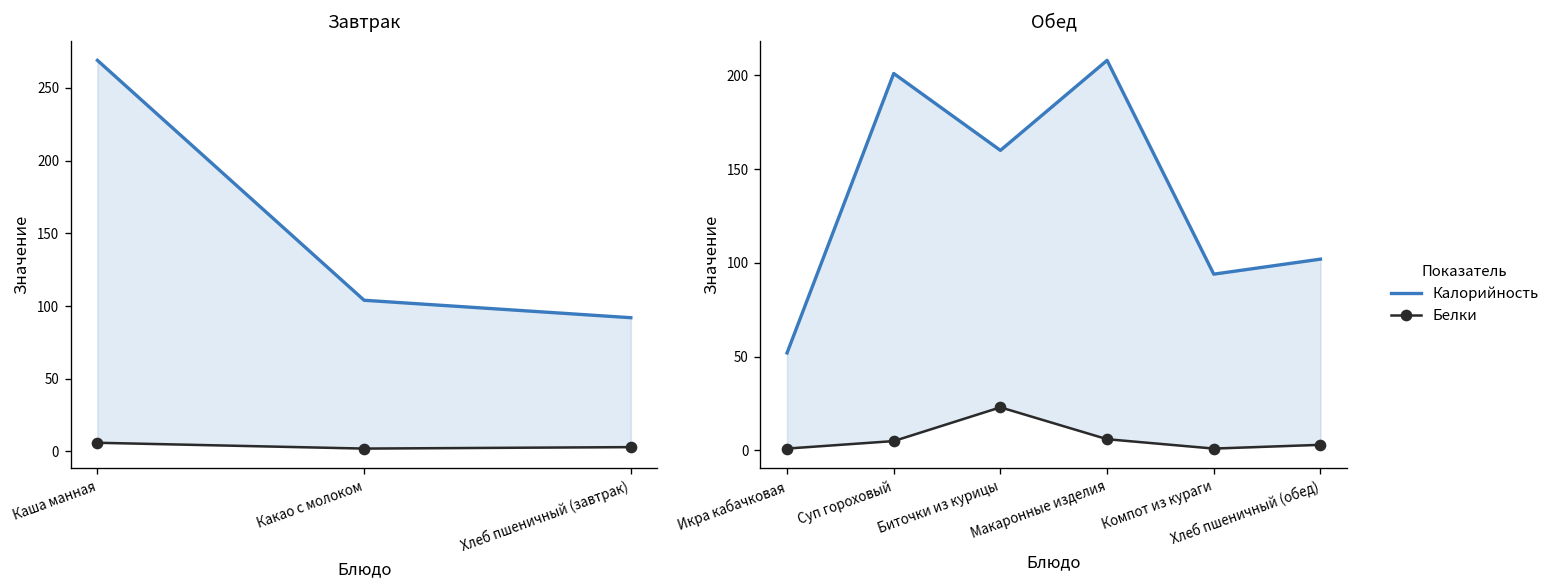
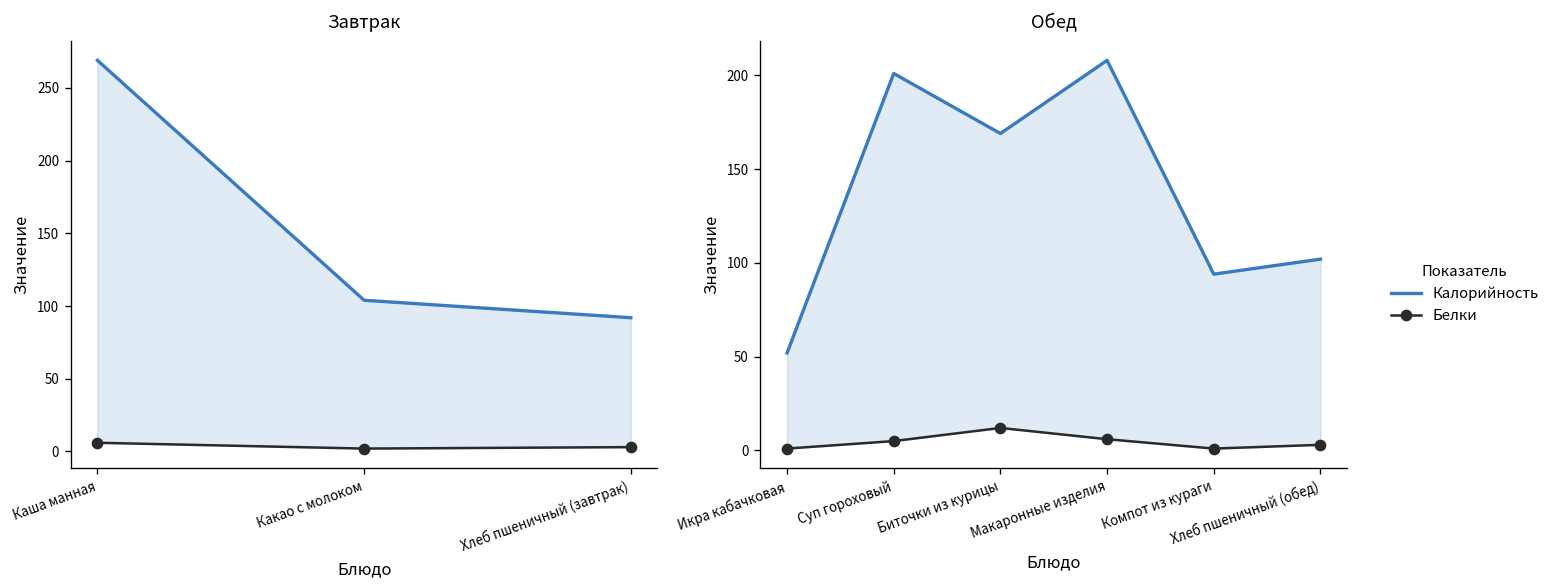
Обед, Калорийность, Биточки из курицы: 160 -> 169
Обед, Белки, Биточки из курицы: 23 -> 12
